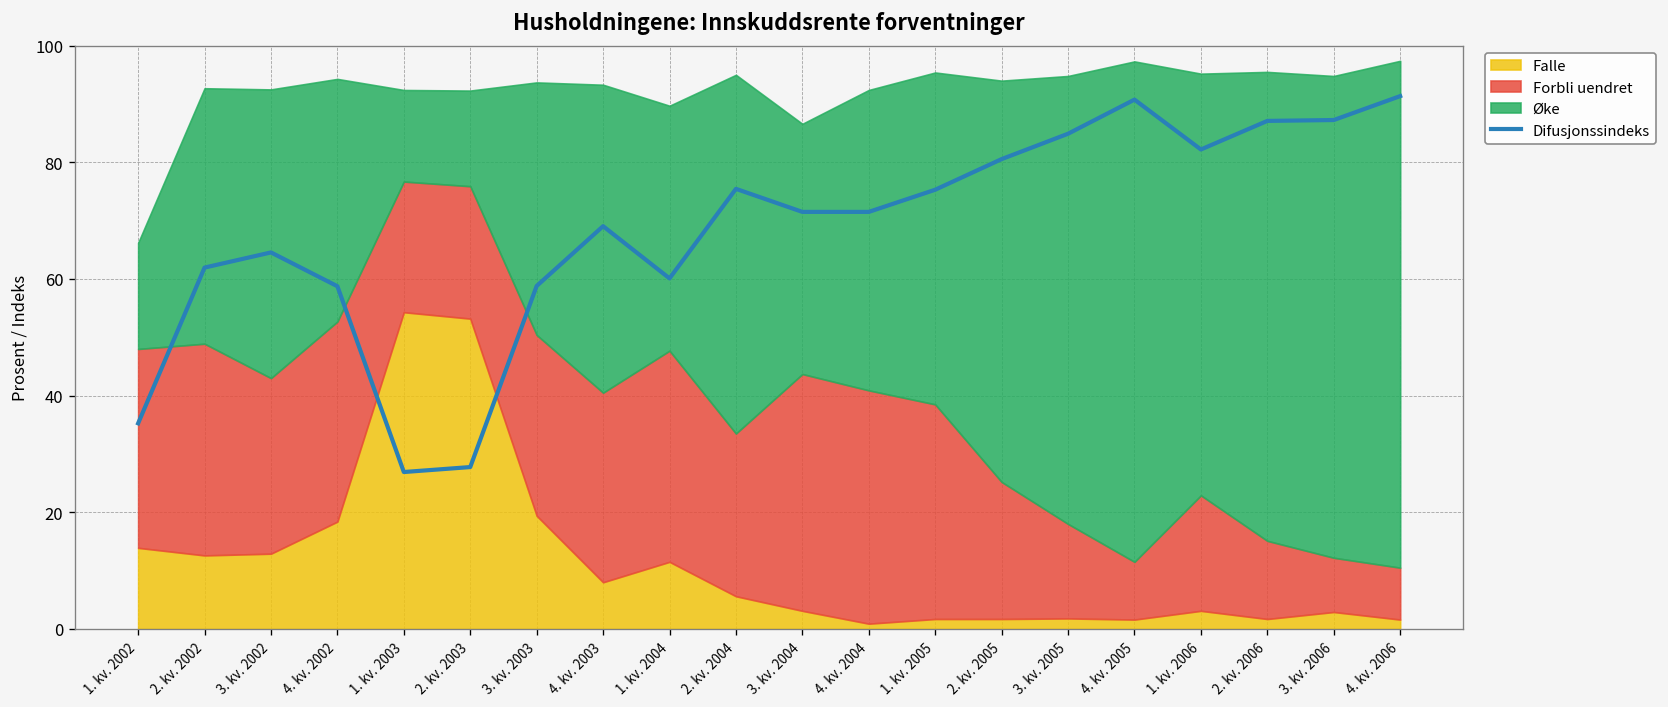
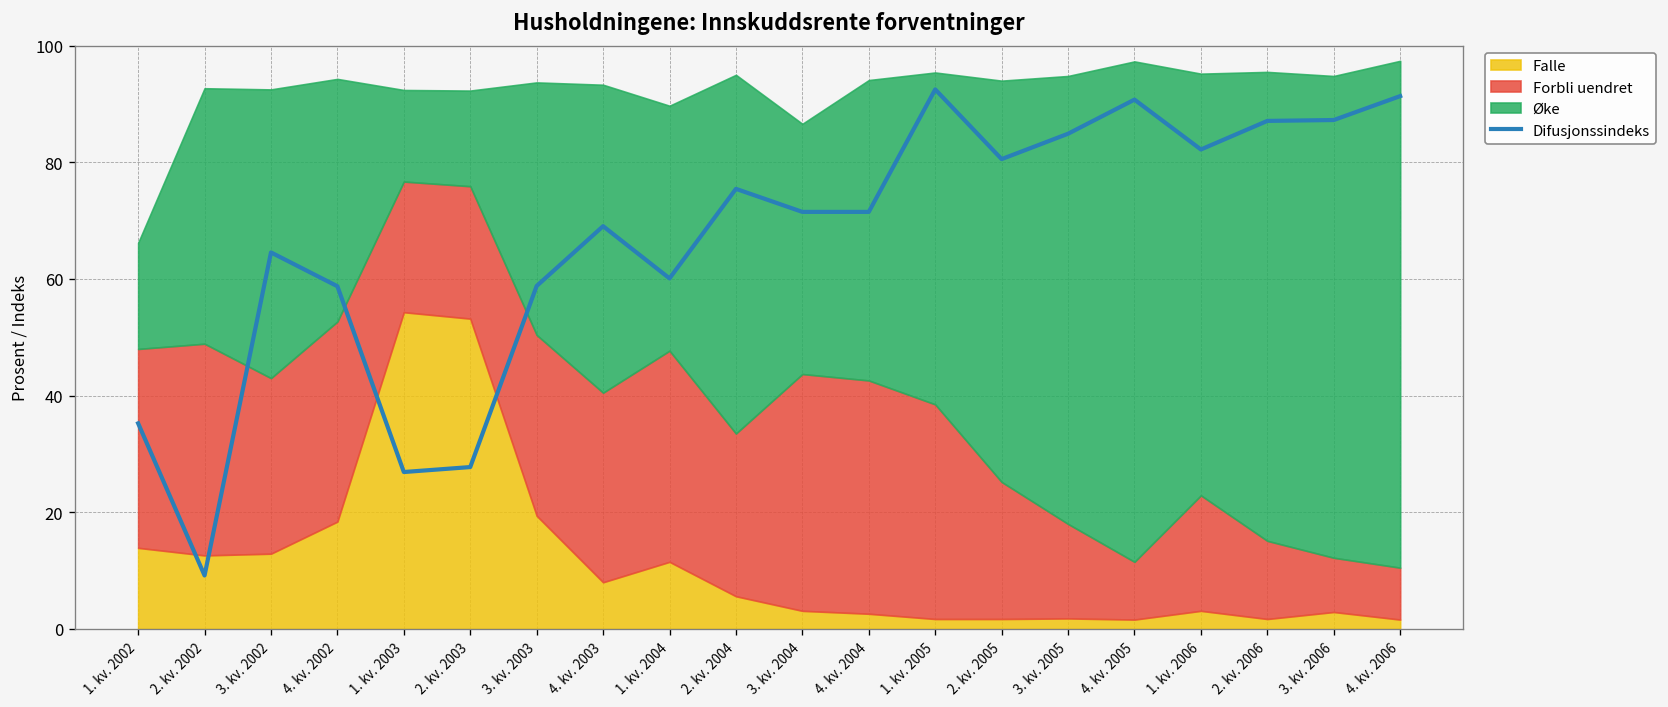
Difusjonssindeks, 2. kv. 2002: 62 -> 9
Falle, 4. kv. 2004: 1 -> 3
Difusjonssindeks, 1. kv. 2005: 75 -> 93
